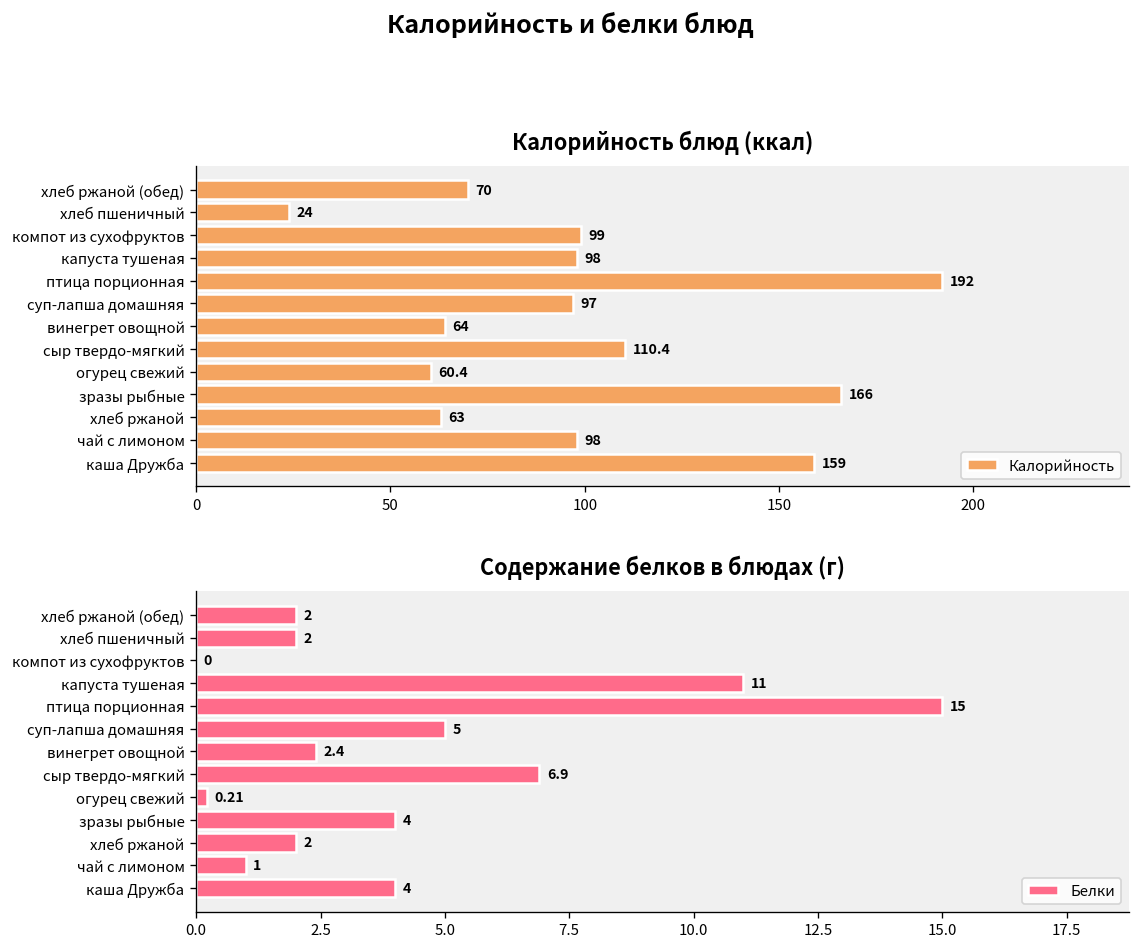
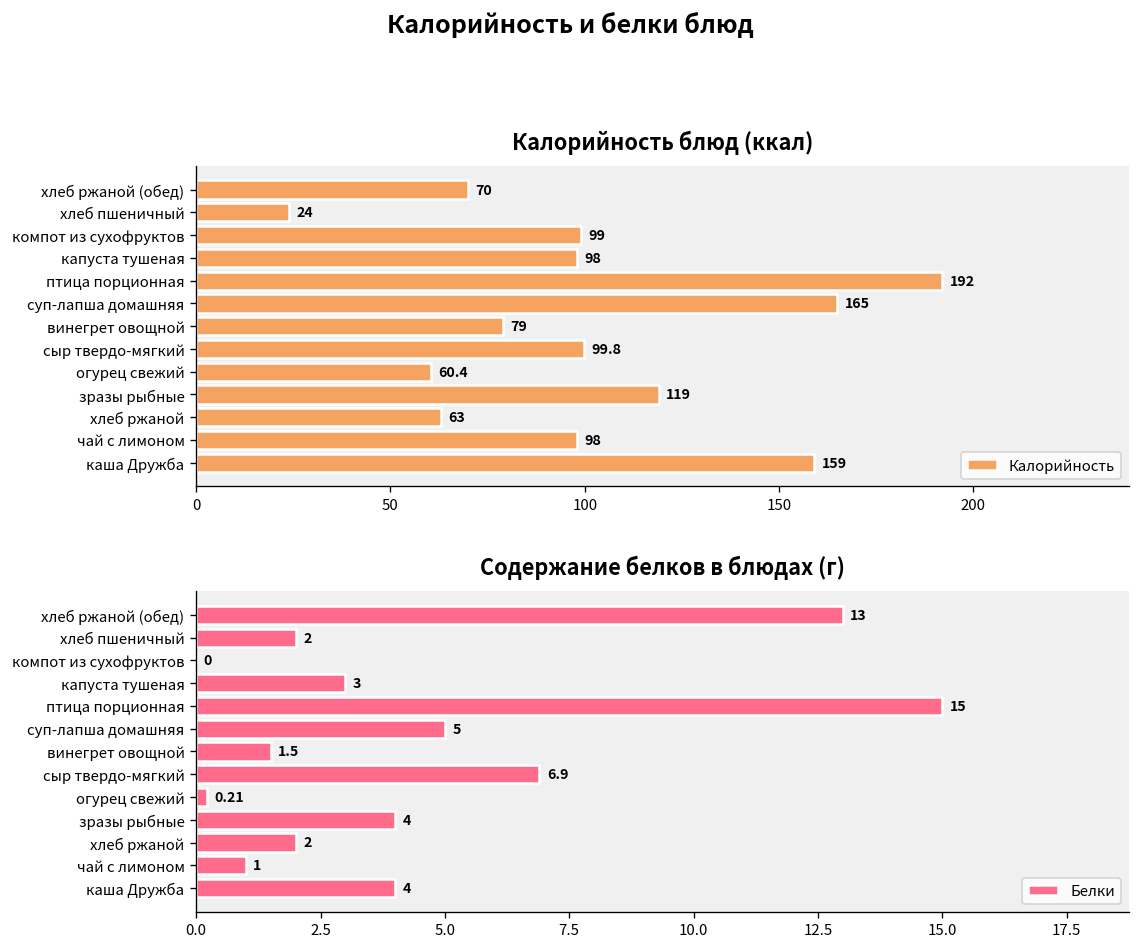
Калорийность блюд (ккал), суп-лапша домашняя: 97 -> 165
Калорийность блюд (ккал), винегрет овощной: 64 -> 79
Калорийность блюд (ккал), сыр твердо-мягкий: 110.4 -> 99.8
Калорийность блюд (ккал), зразы рыбные: 166 -> 119
Содержание белков в блюдах (г), хлеб ржаной (обед): 2 -> 13
Содержание белков в блюдах (г), капуста тушеная: 11 -> 3
Содержание белков в блюдах (г), винегрет овощной: 2.4 -> 1.5
